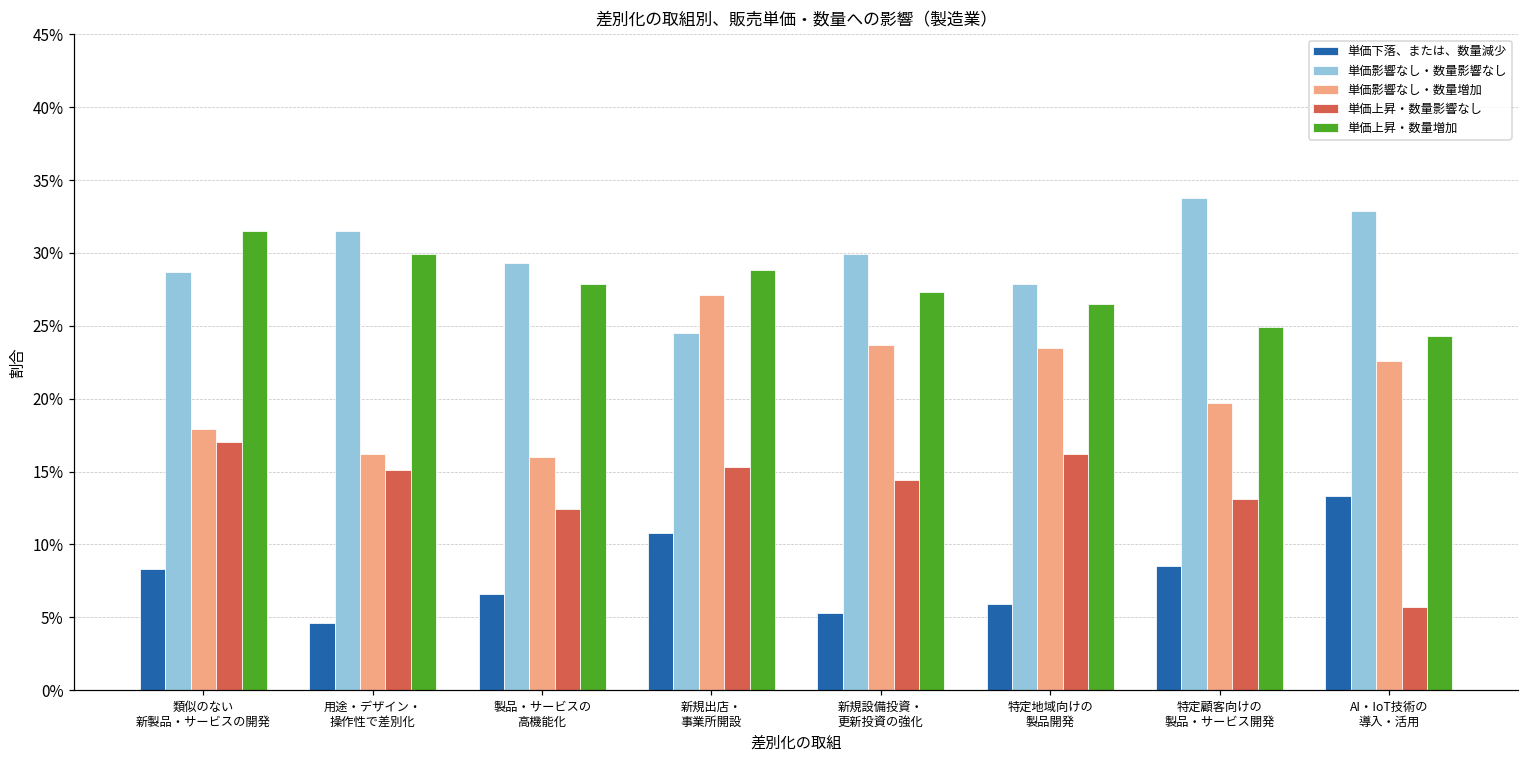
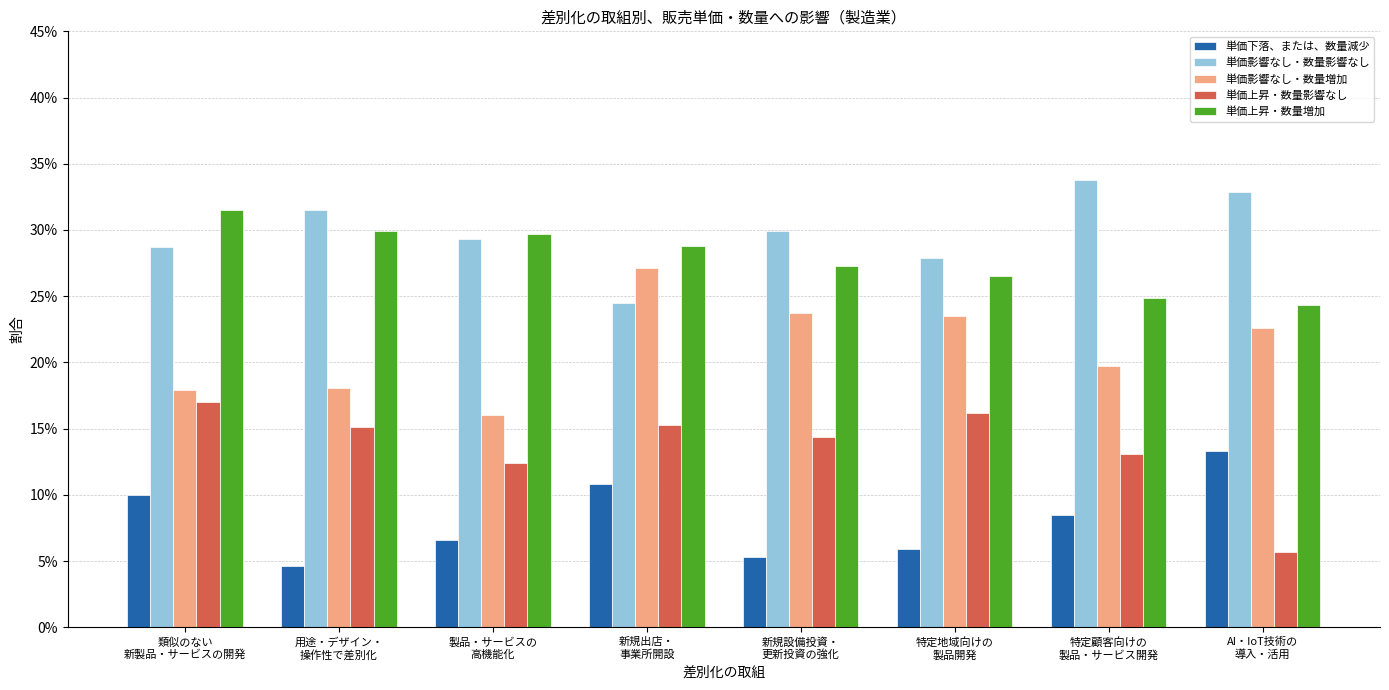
単価下落、または、数量減少, 類似のない 新製品・サービスの開発: 8.3% -> 10.0%
単価影響なし・数量増加, 用途・デザイン・ 操作性で差別化: 16.2% -> 18.1%
単価上昇・数量増加, 製品・サービスの 高機能化: 27.9% -> 29.7%
